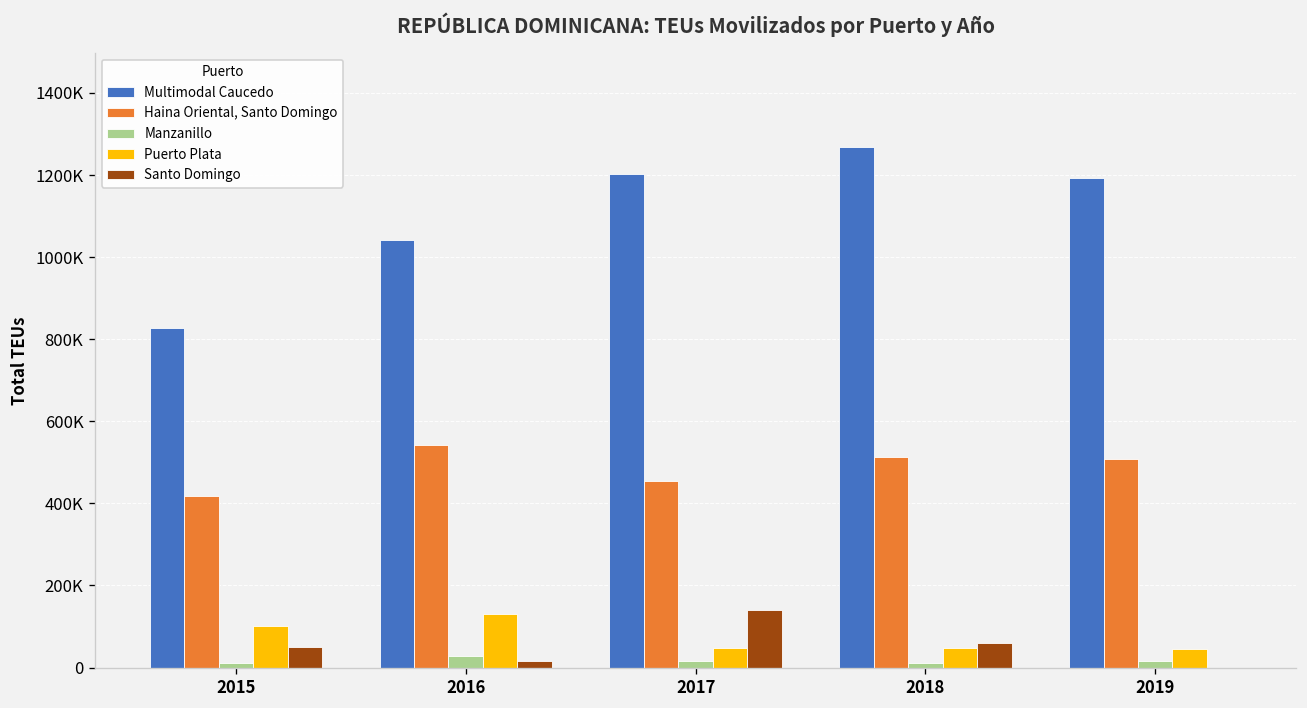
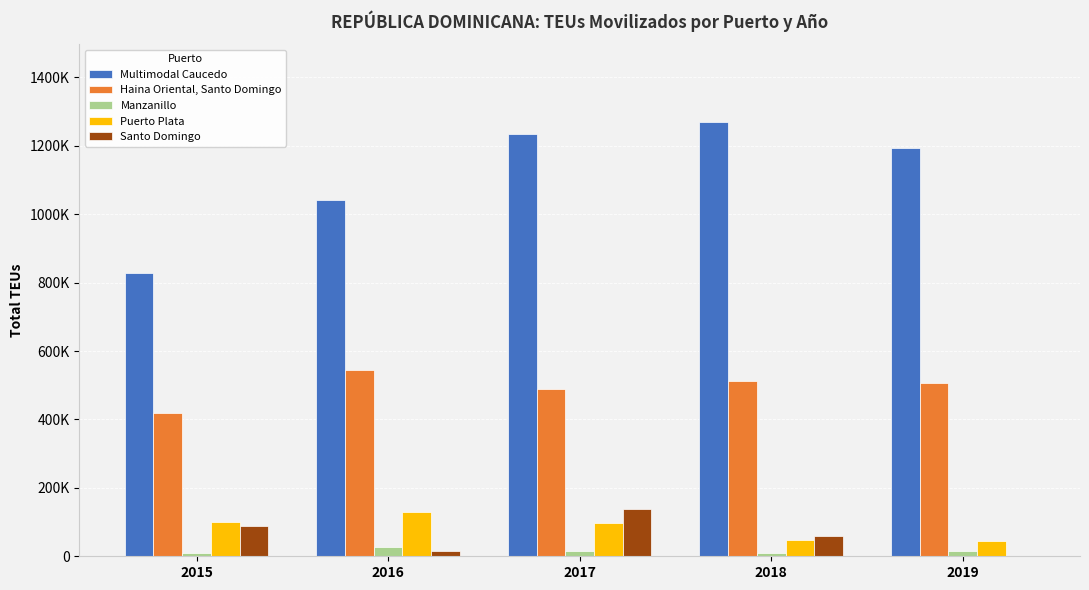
Santo Domingo, 2015: 50000 -> 90000
Multimodal Caucedo, 2017: 1200000 -> 1240000
Haina Oriental, Santo Domingo, 2017: 450000 -> 490000
Puerto Plata, 2017: 50000 -> 100000
